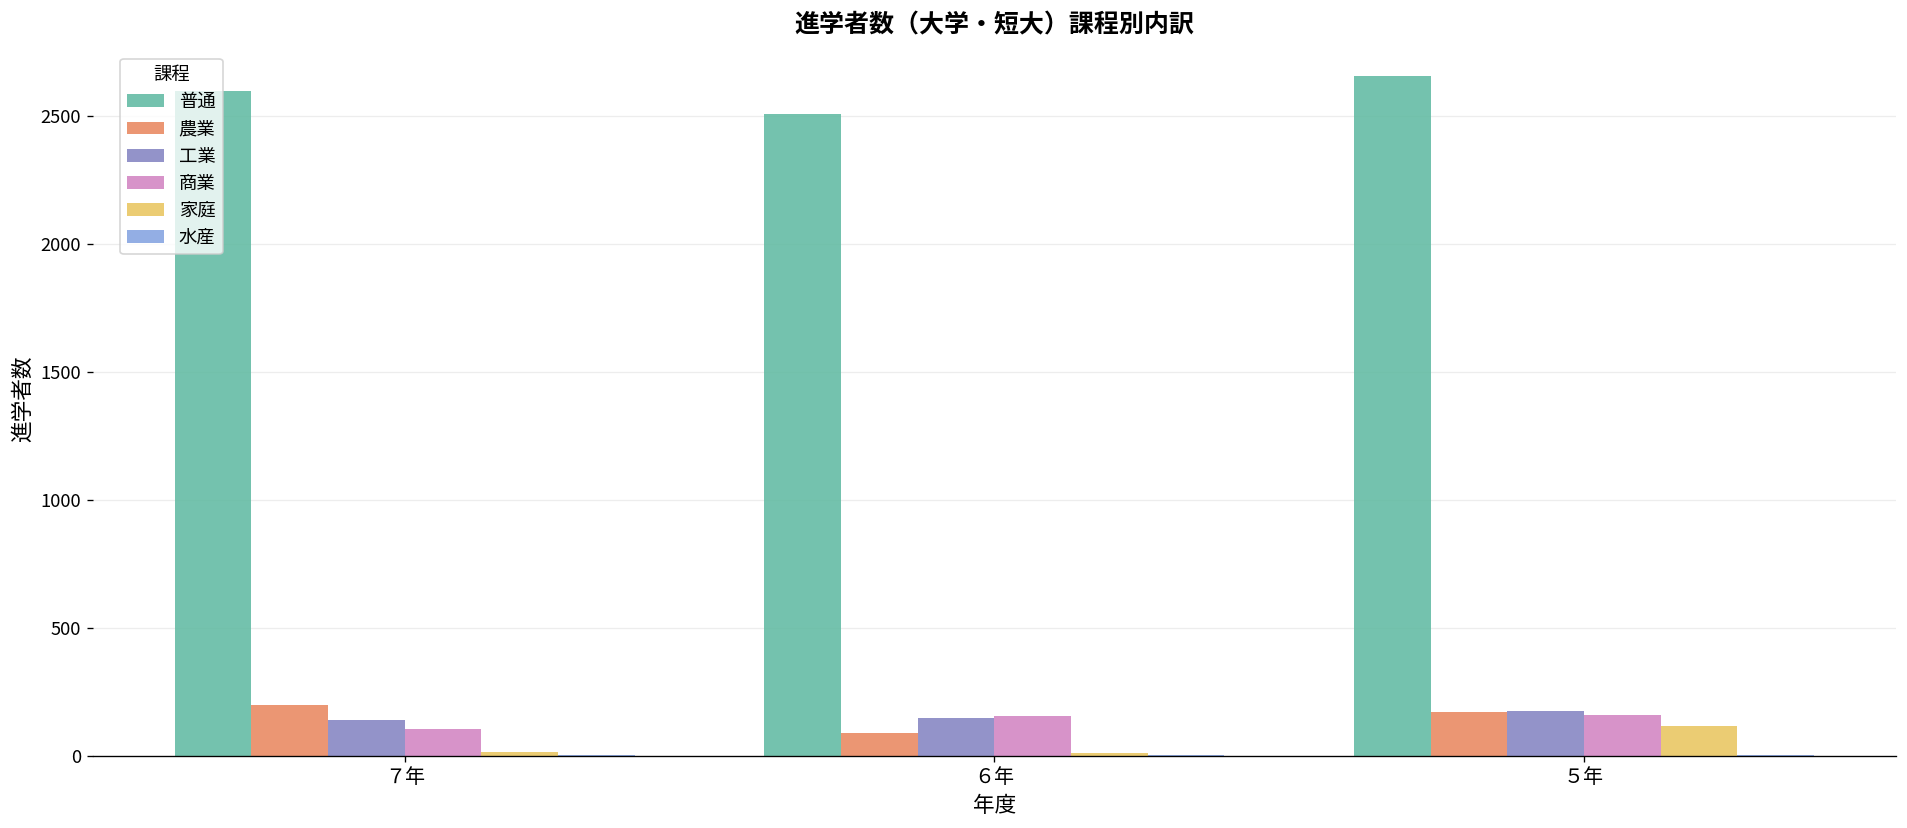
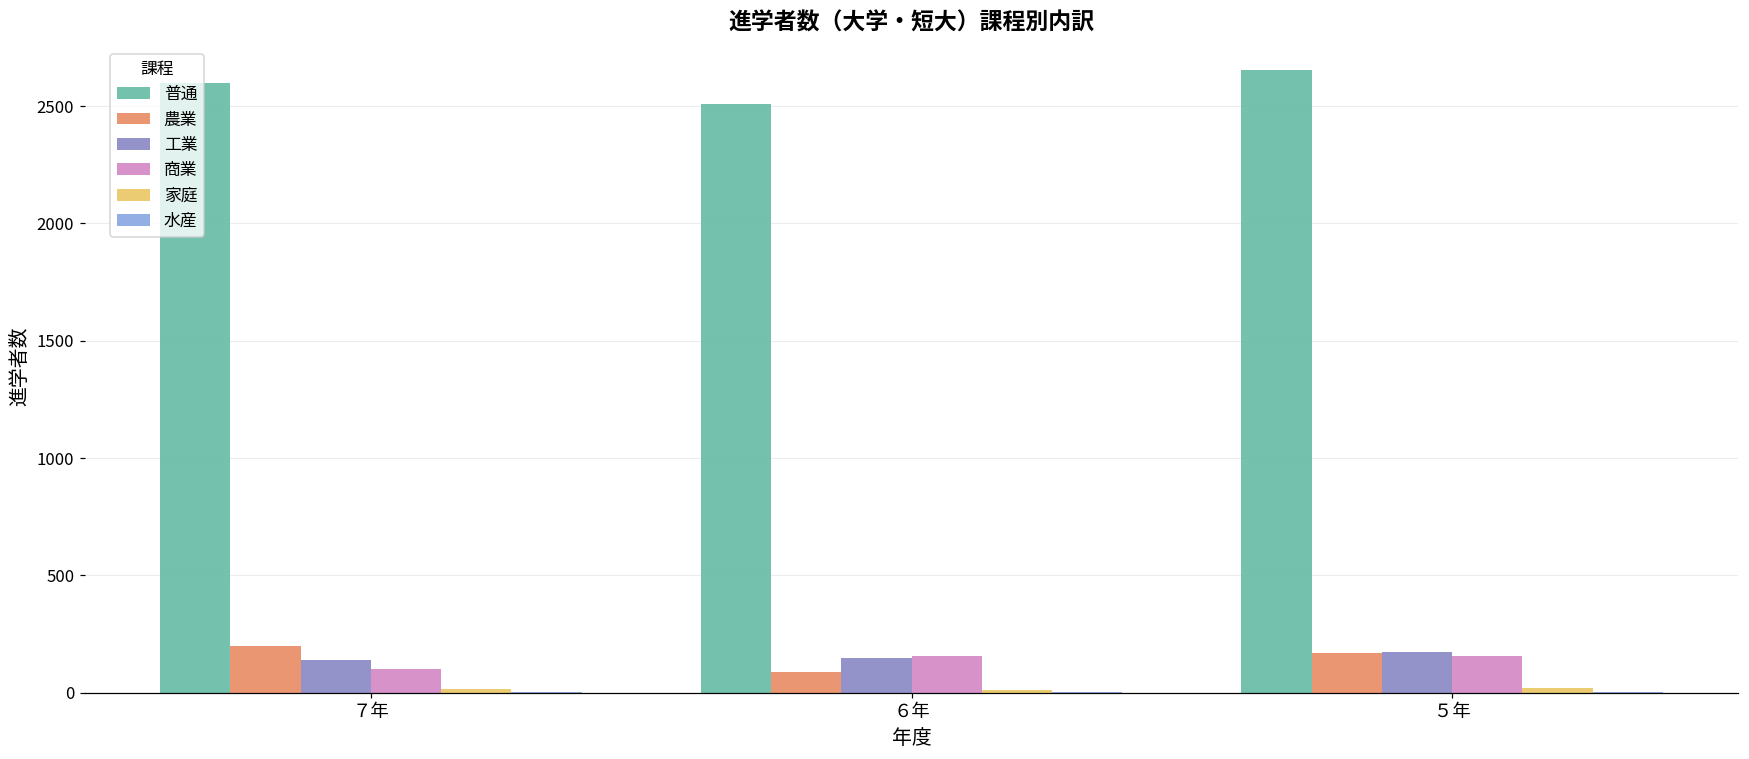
家庭, ５年: 110 -> 20
